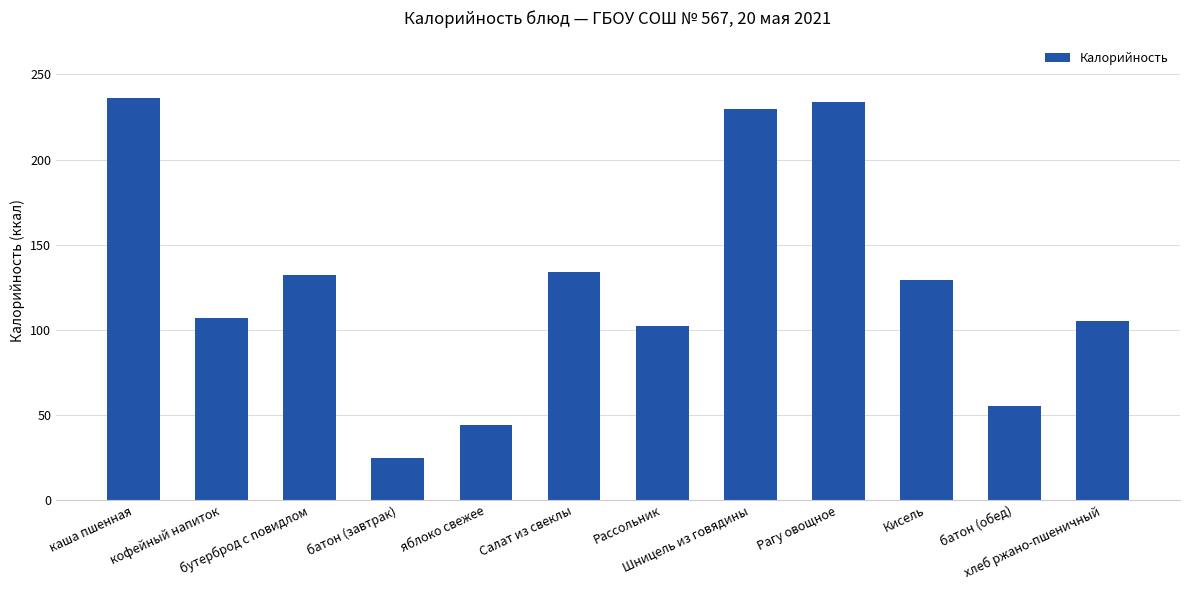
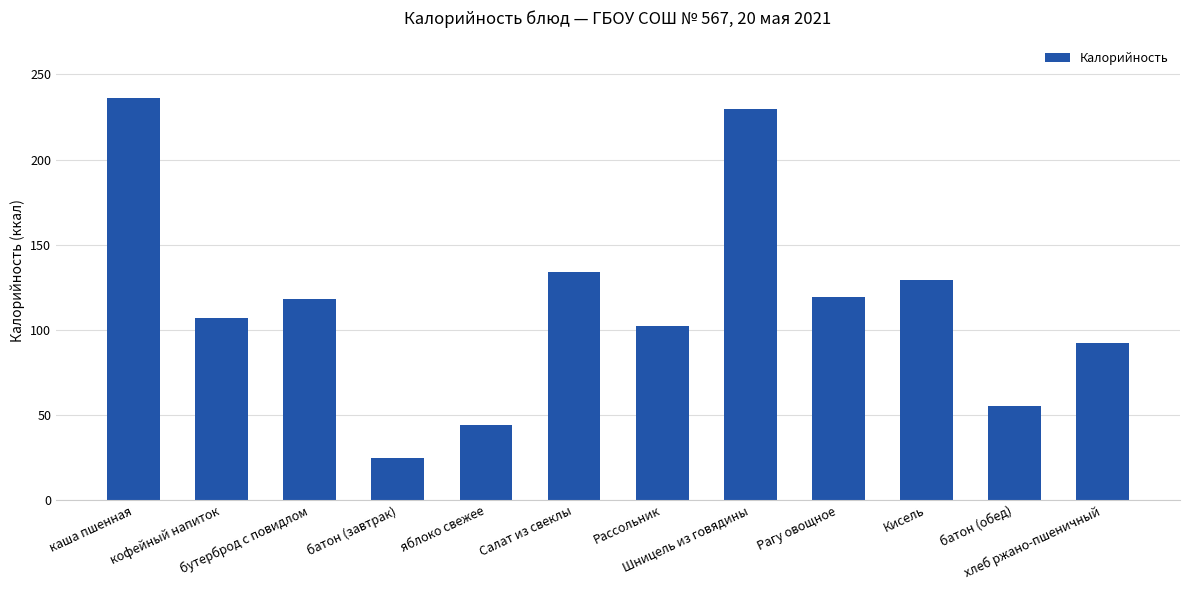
бутерброд с повидлом: 132 -> 118
Рагу овощное: 234 -> 119
хлеб ржано-пшеничный: 105 -> 92
